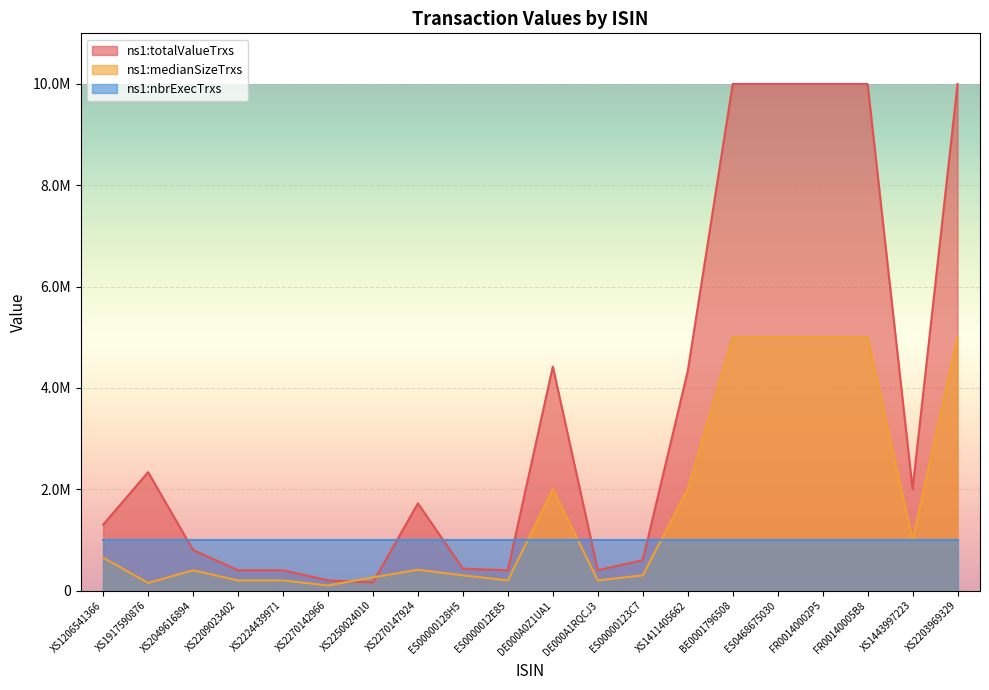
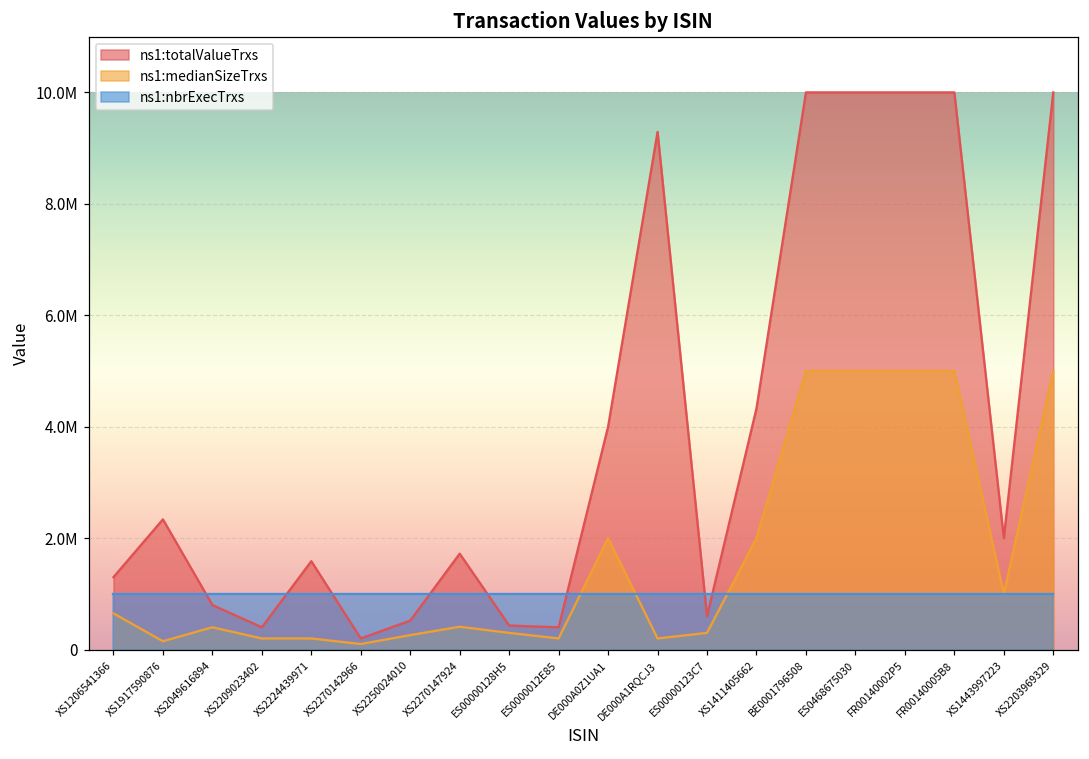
ns1:totalValueTrxs, XS2224439971: 400000 -> 1600000
ns1:totalValueTrxs, XS2250024010: 200000 -> 500000
ns1:totalValueTrxs, DE000A0Z1UA1: 4400000 -> 4000000
ns1:totalValueTrxs, DE000A1RQCJ3: 400000 -> 9300000
